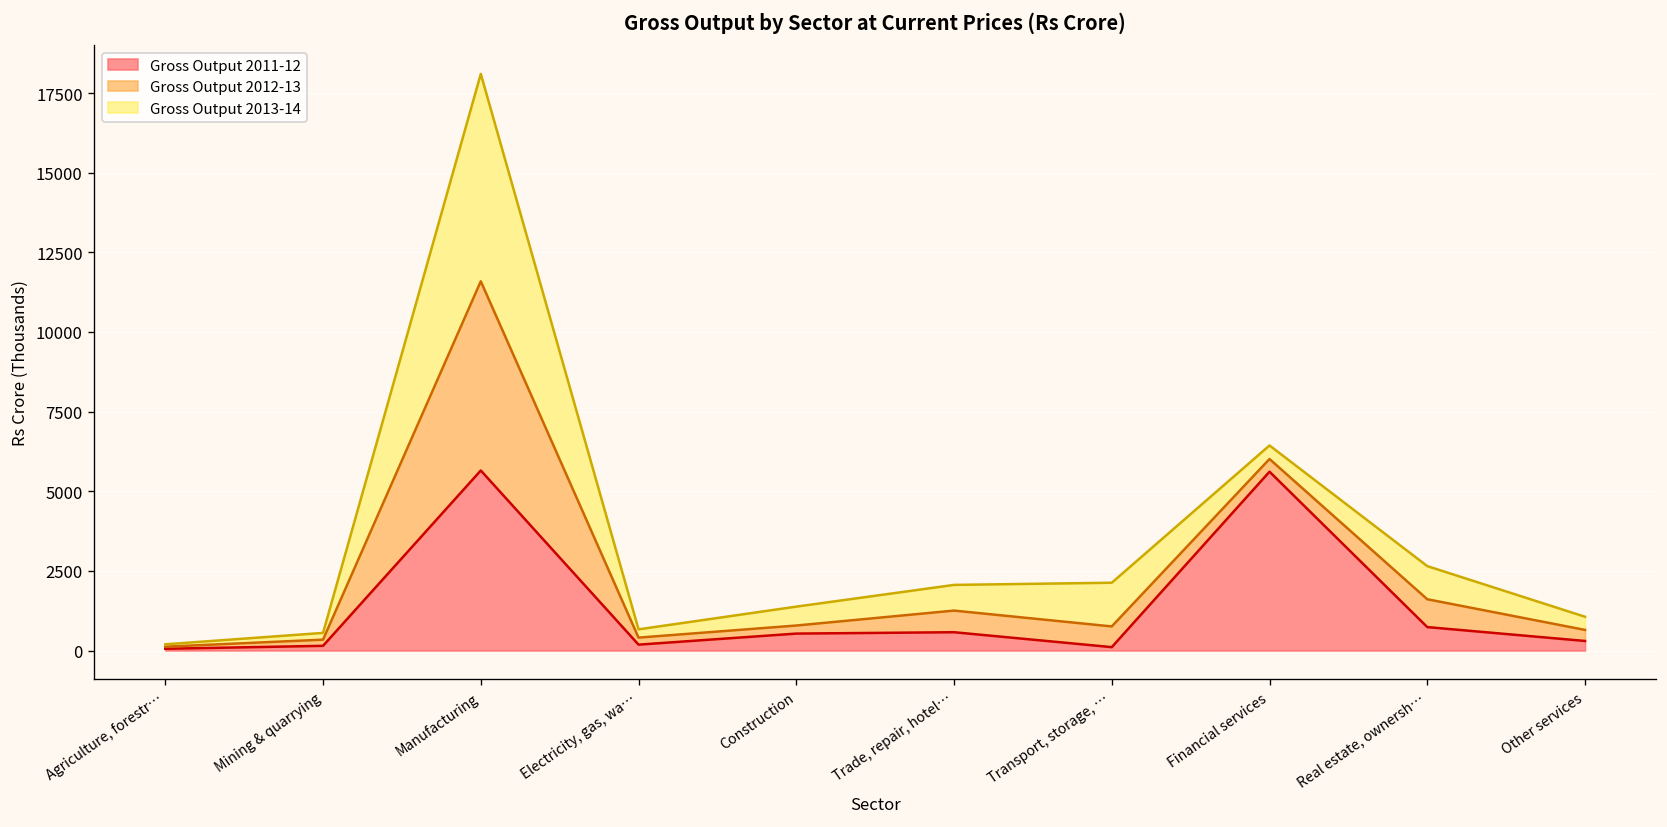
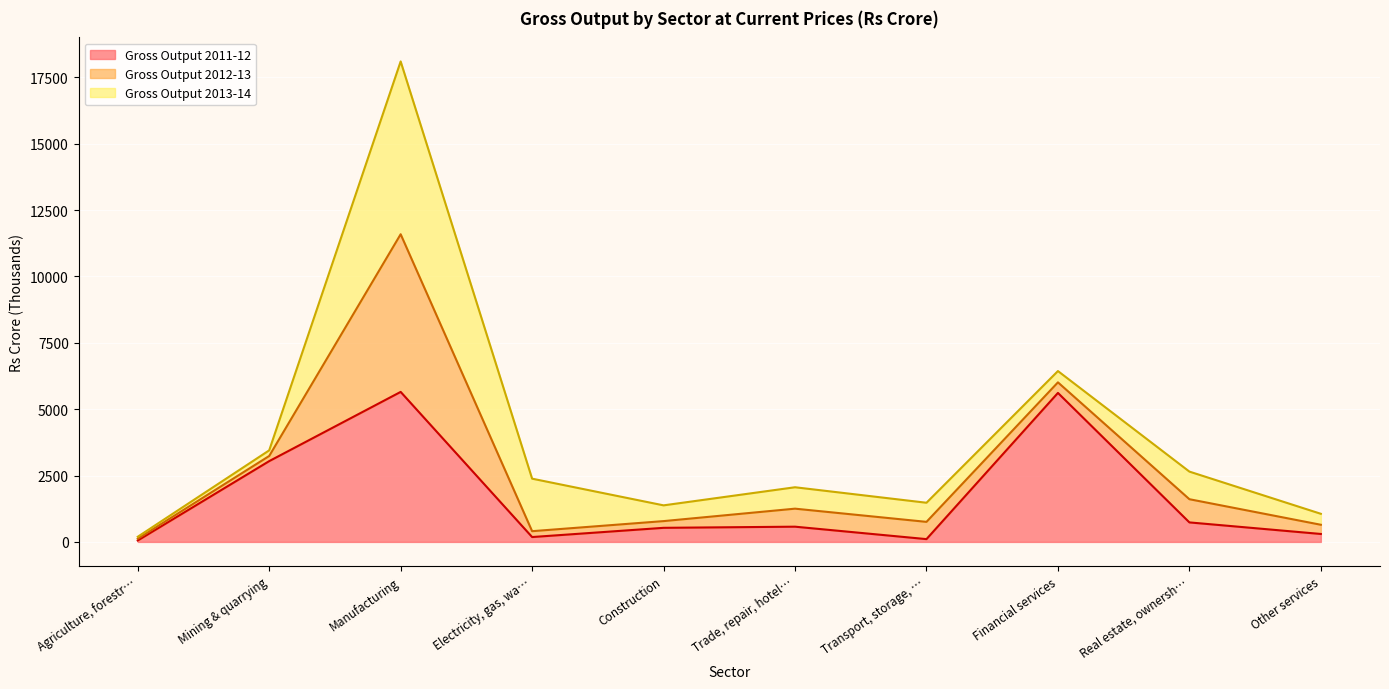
Gross Output 2011-12, Mining & quarrying: 100 -> 3000
Gross Output 2013-14, Electricity, gas, wa…: 300 -> 2000
Gross Output 2013-14, Transport, storage, …: 1400 -> 700
